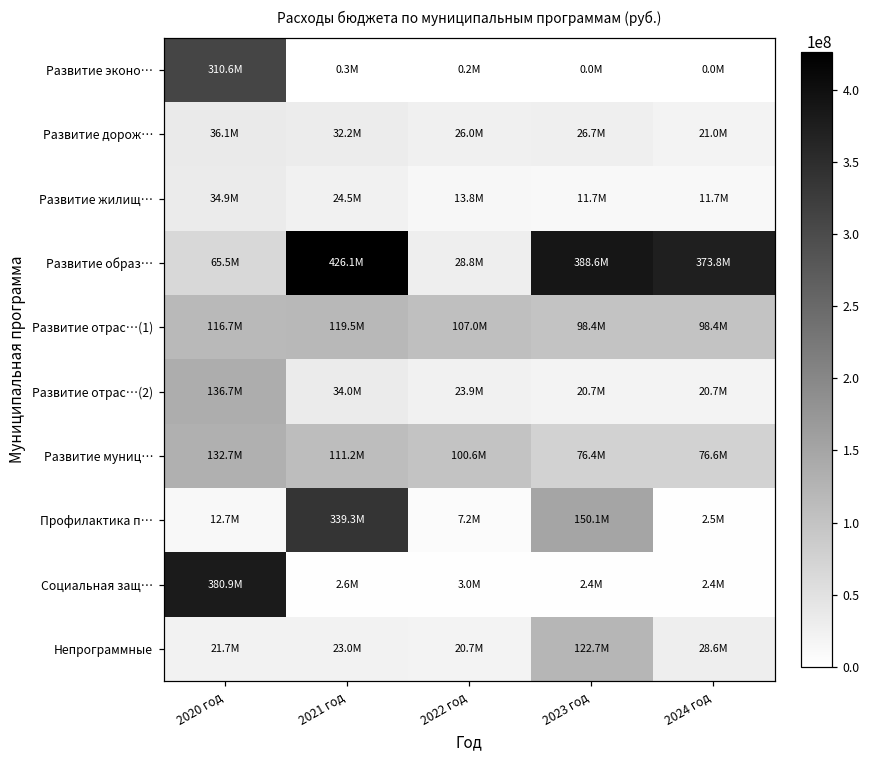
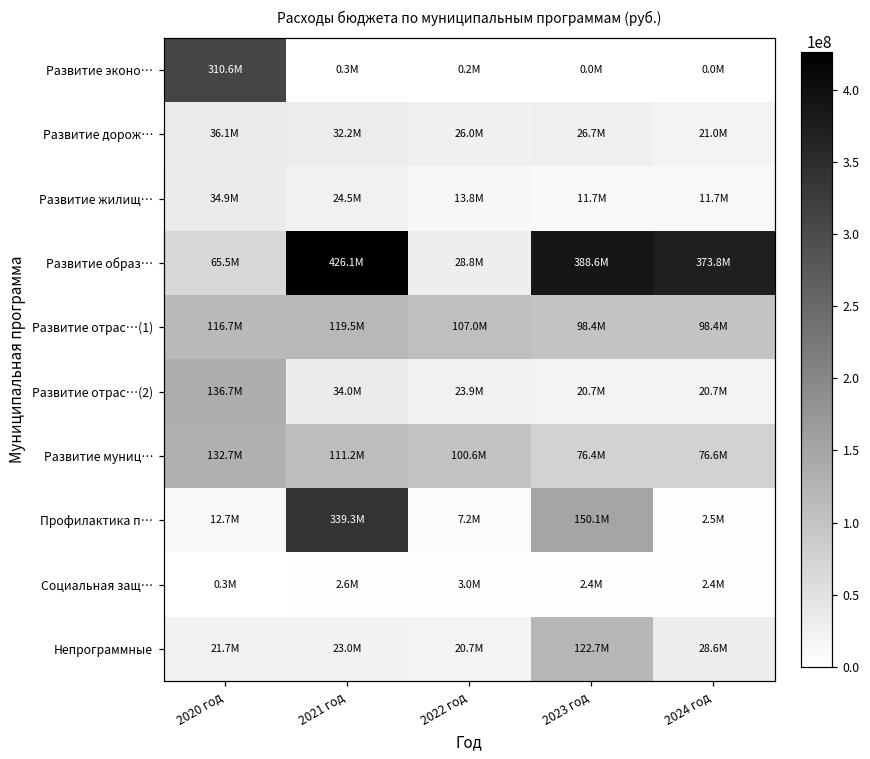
Социальная защ…, 2020 год: 380.9M -> 0.3M
